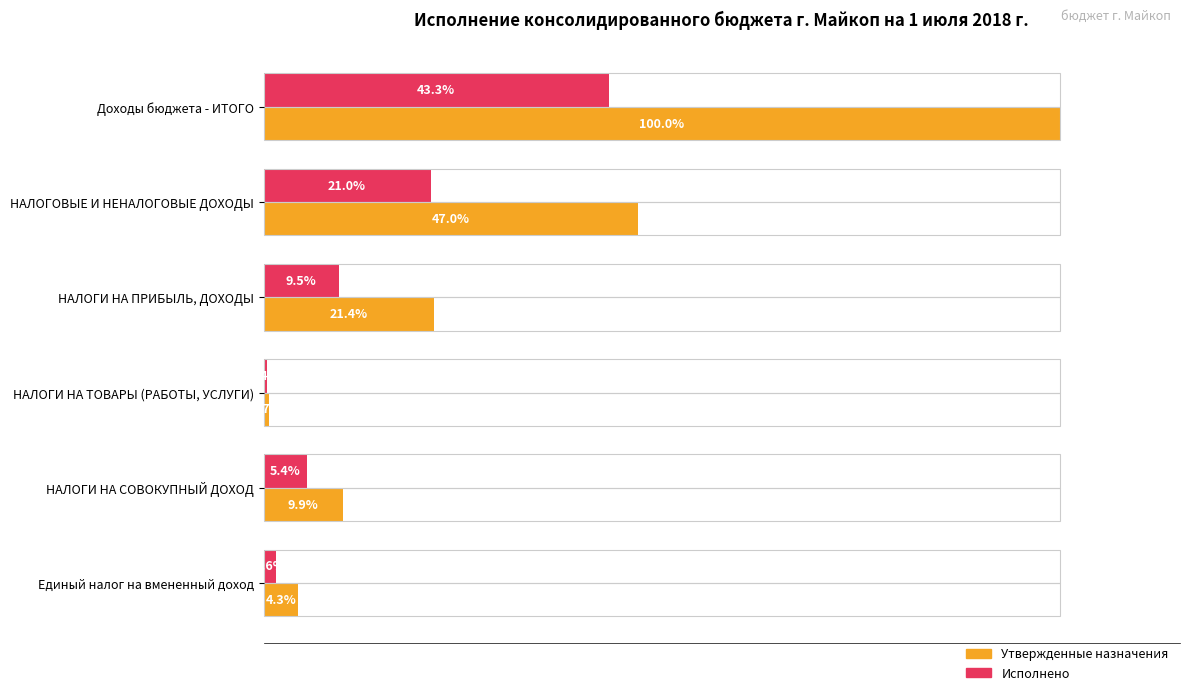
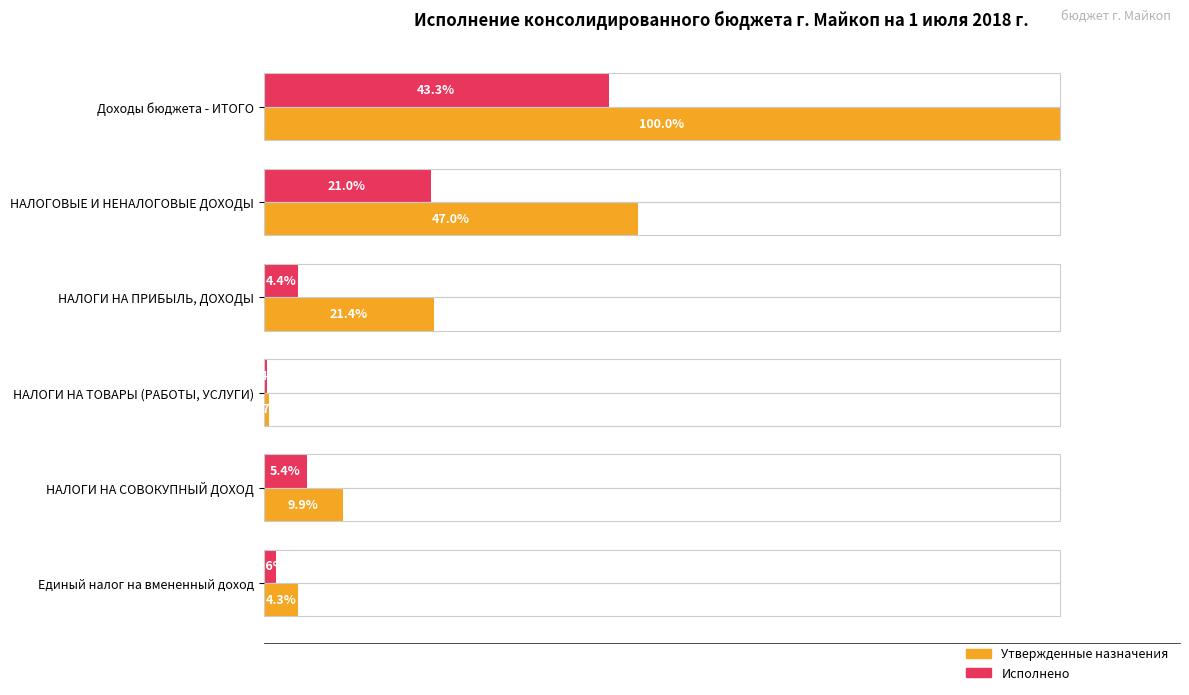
Исполнено, НАЛОГИ НА ПРИБЫЛЬ, ДОХОДЫ: 9.5% -> 4.4%
